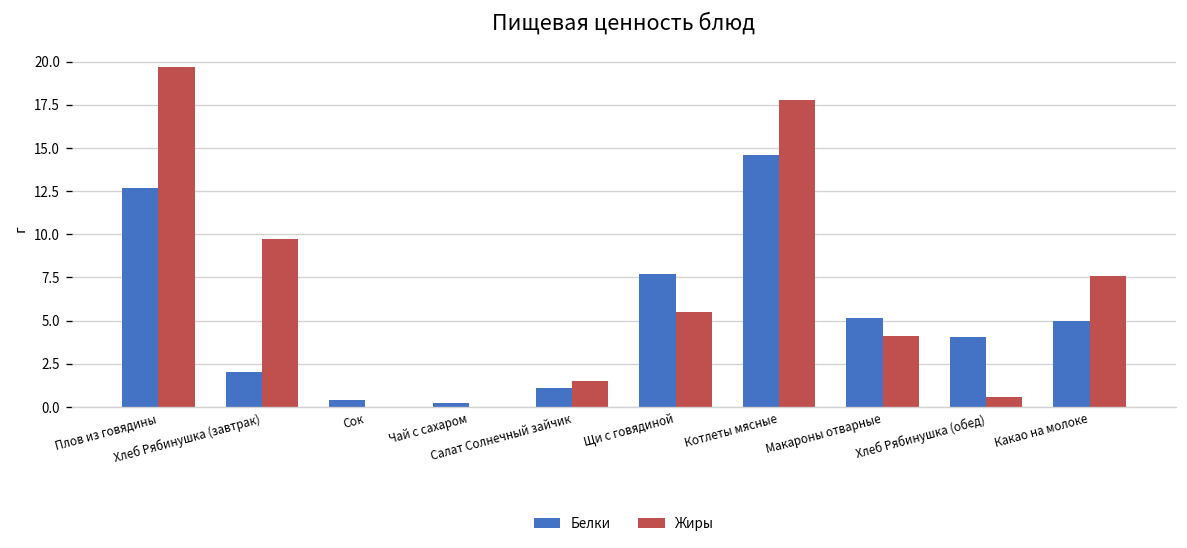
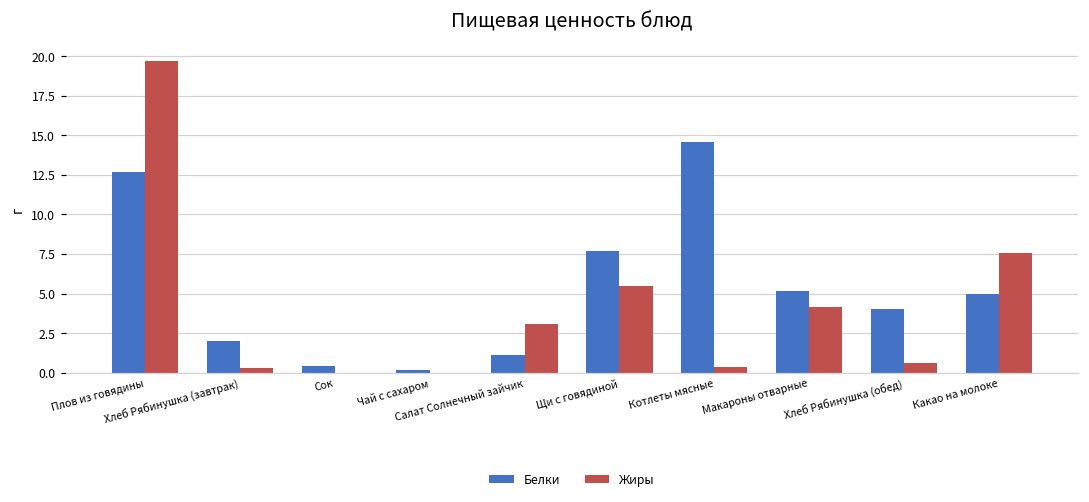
Жиры, Хлеб Рябинушка (завтрак): 9.7 -> 0.3
Жиры, Салат Солнечный зайчик: 1.5 -> 3.1
Жиры, Котлеты мясные: 17.8 -> 0.3
